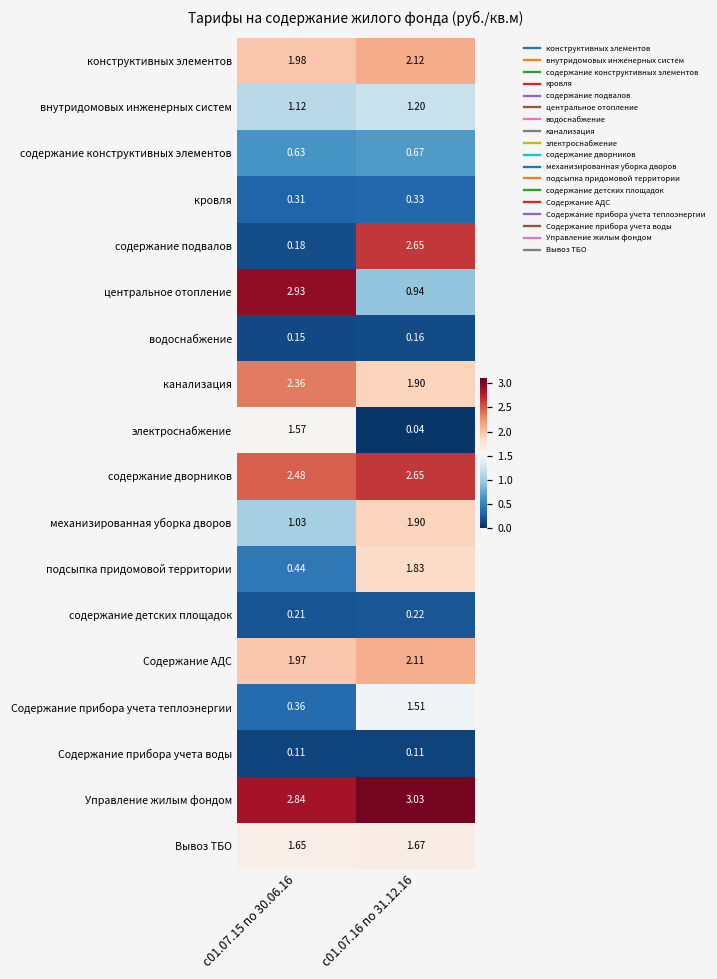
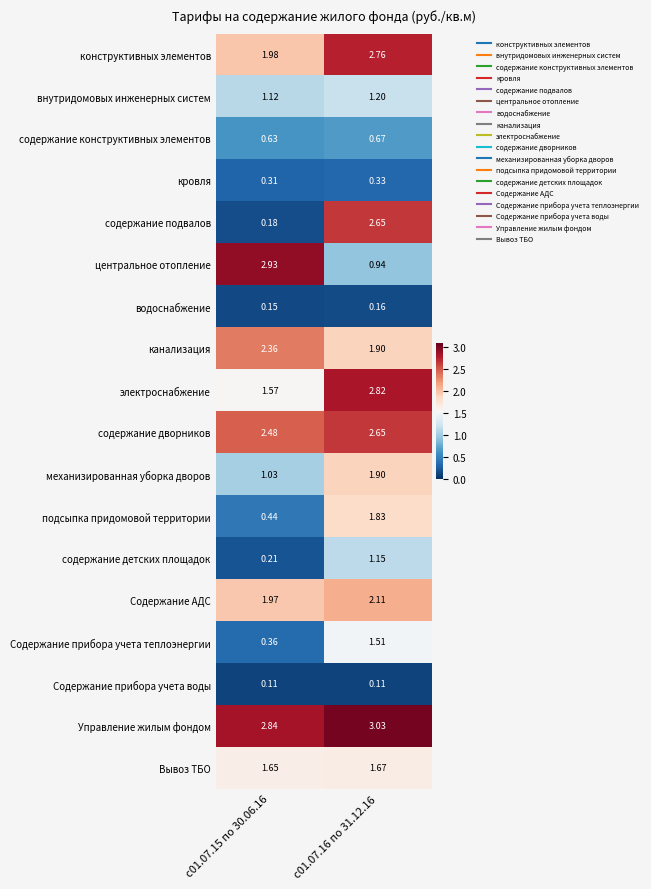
конструктивных элементов, с01.07.16 по 31.12.16: 2.12 -> 2.76
электроснабжение, с01.07.16 по 31.12.16: 0.04 -> 2.82
содержание детских площадок, с01.07.16 по 31.12.16: 0.22 -> 1.15
